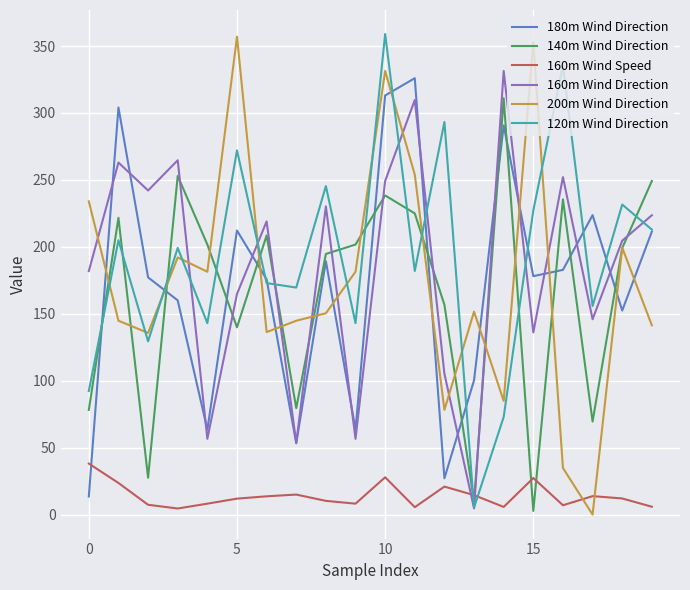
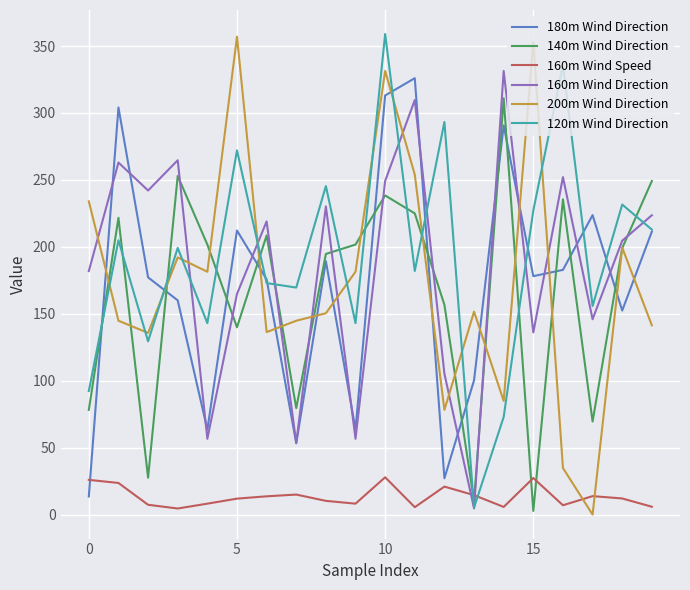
160m Wind Speed, 0: 38 -> 26
